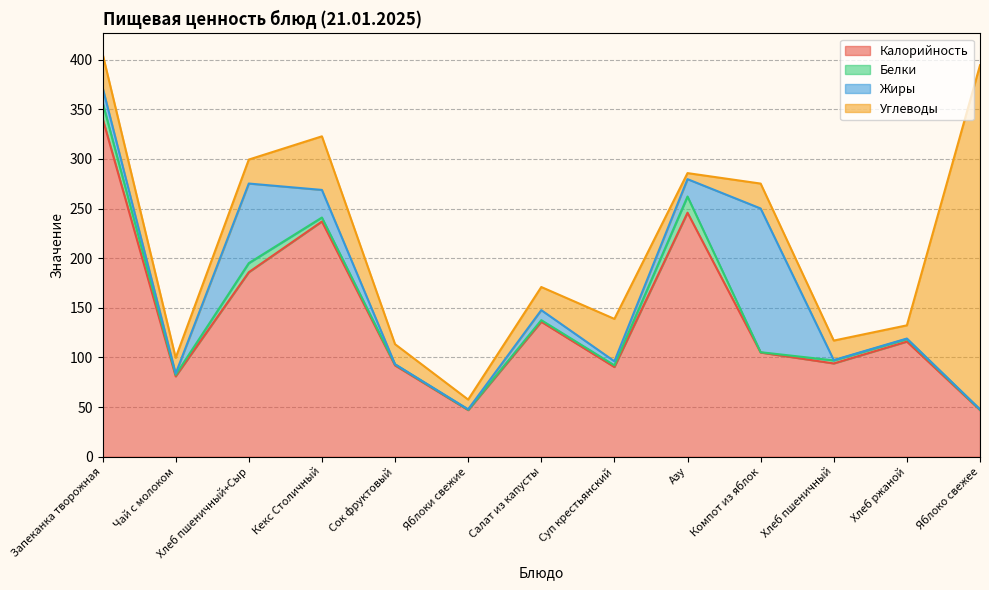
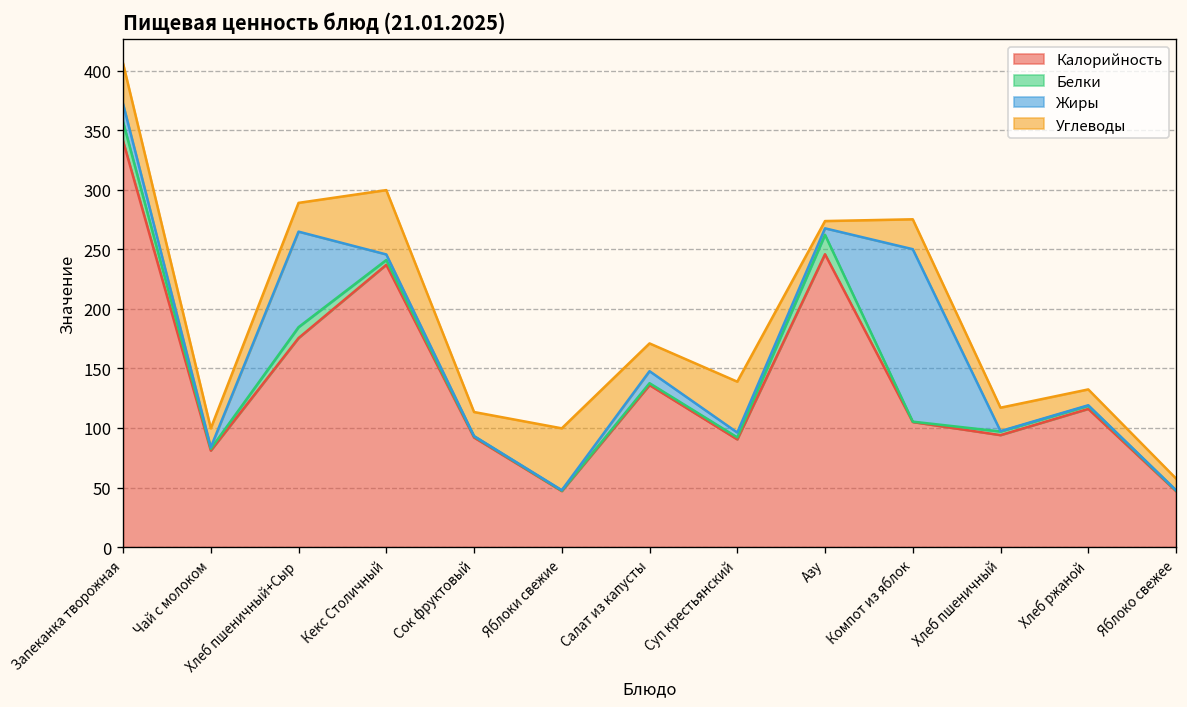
Калорийность, Хлеб пшеничный+Сыр: 190 -> 180
Жиры, Кекс Столичный: 30 -> 0
Углеводы, Яблоки свежие: 10 -> 50
Жиры, Азу: 20 -> 10
Углеводы, Яблоко свежее: 350 -> 10
